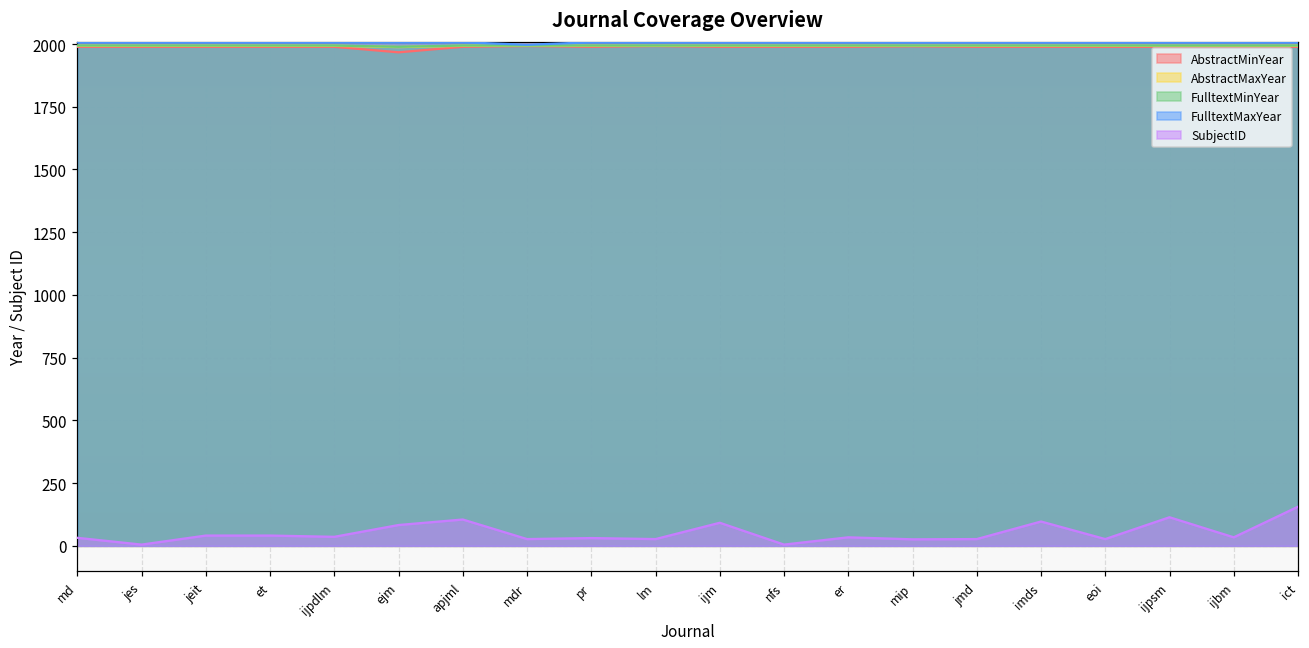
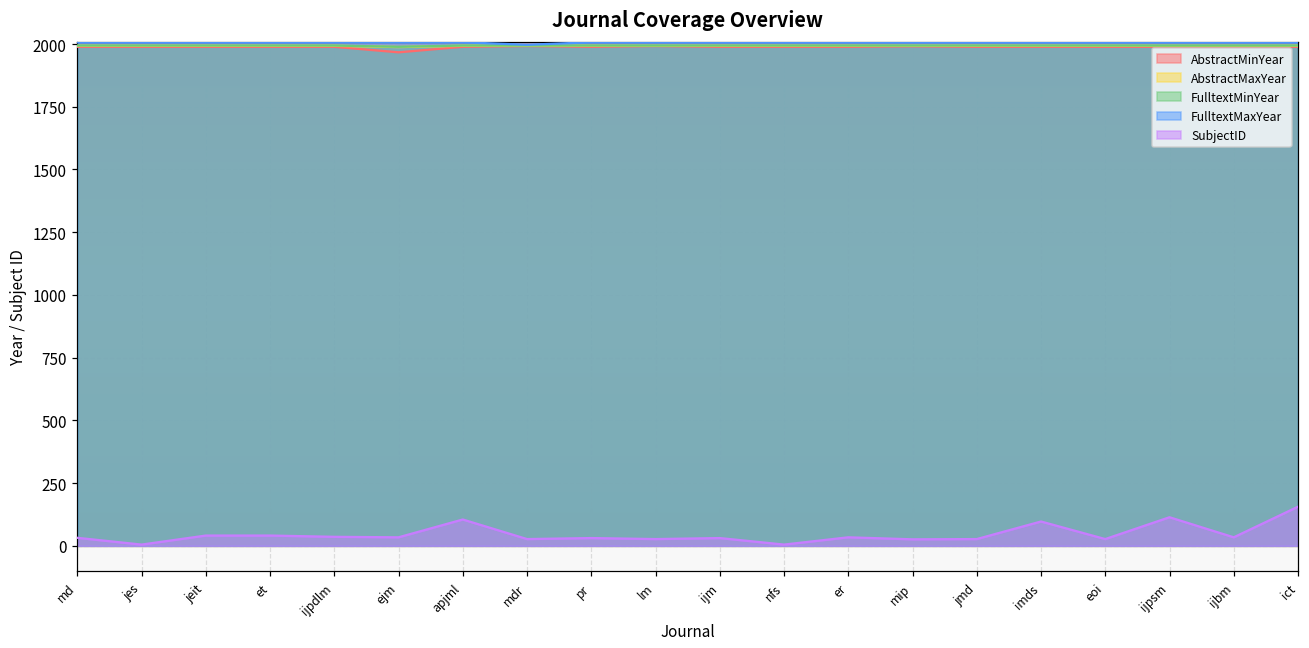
SubjectID, ejm: 80 -> 30
SubjectID, ijm: 90 -> 30
